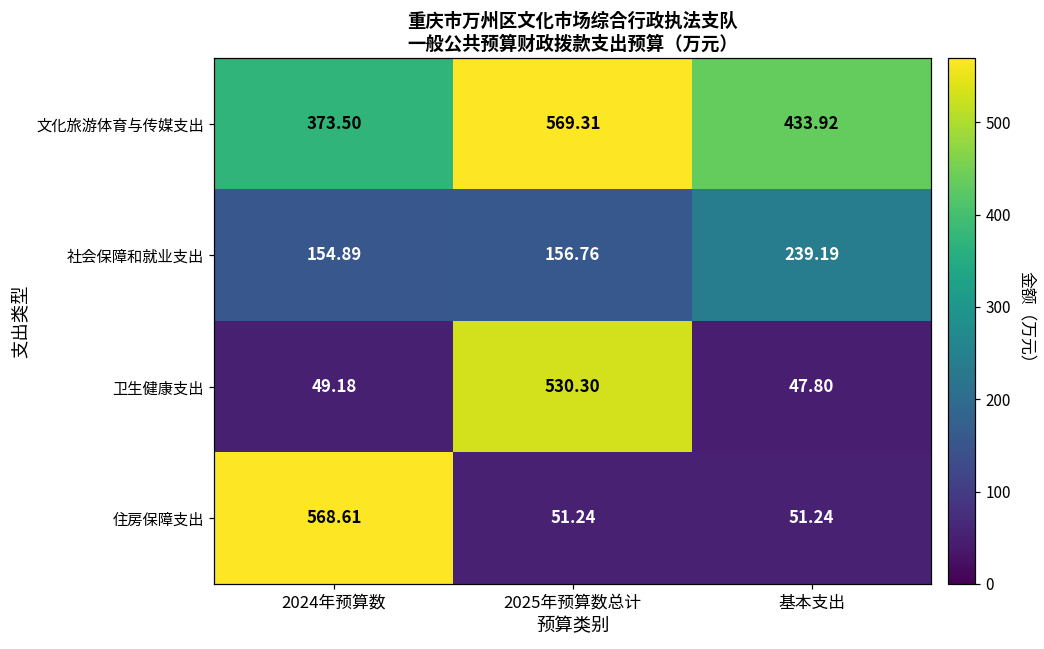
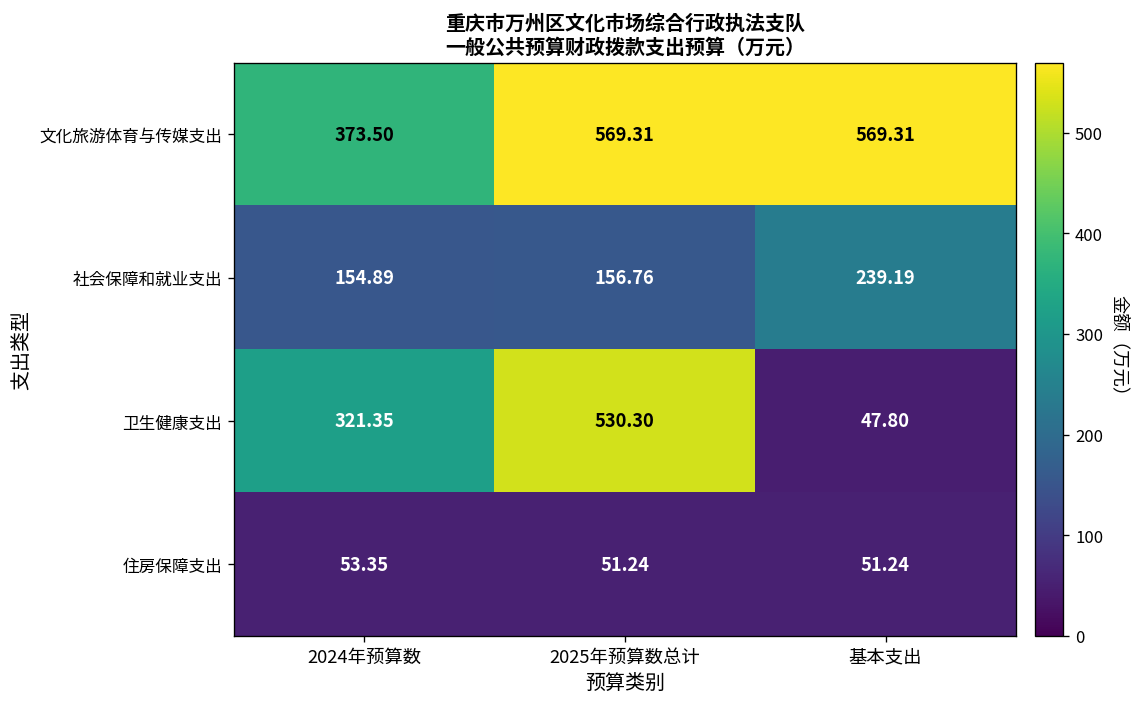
文化旅游体育与传媒支出, 基本支出: 433.92 -> 569.31
卫生健康支出, 2024年预算数: 49.18 -> 321.35
住房保障支出, 2024年预算数: 568.61 -> 53.35
